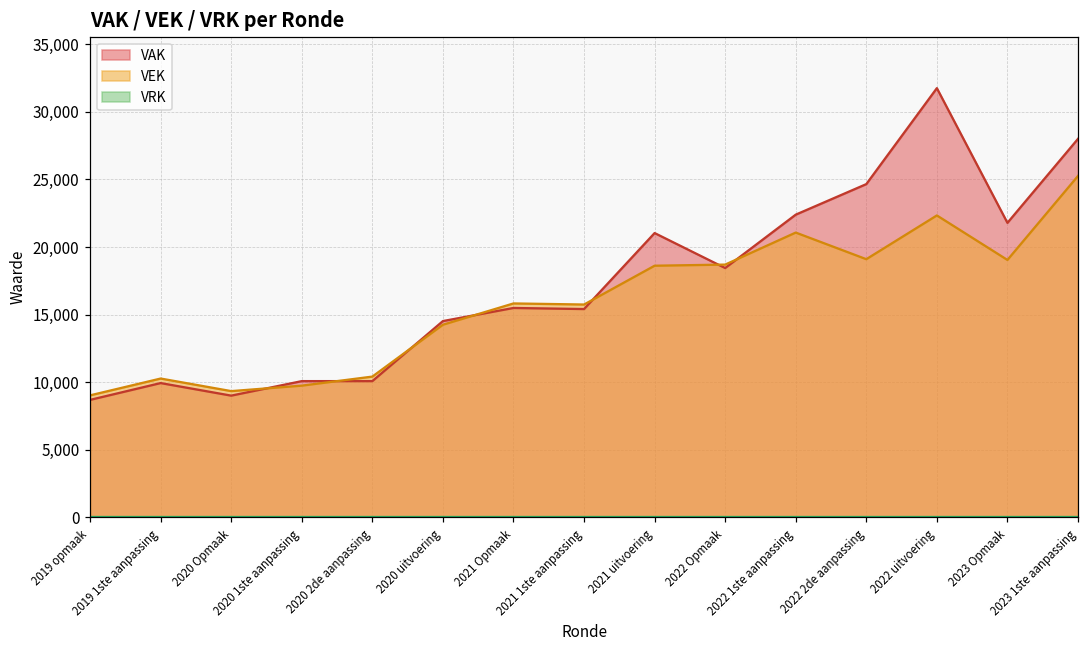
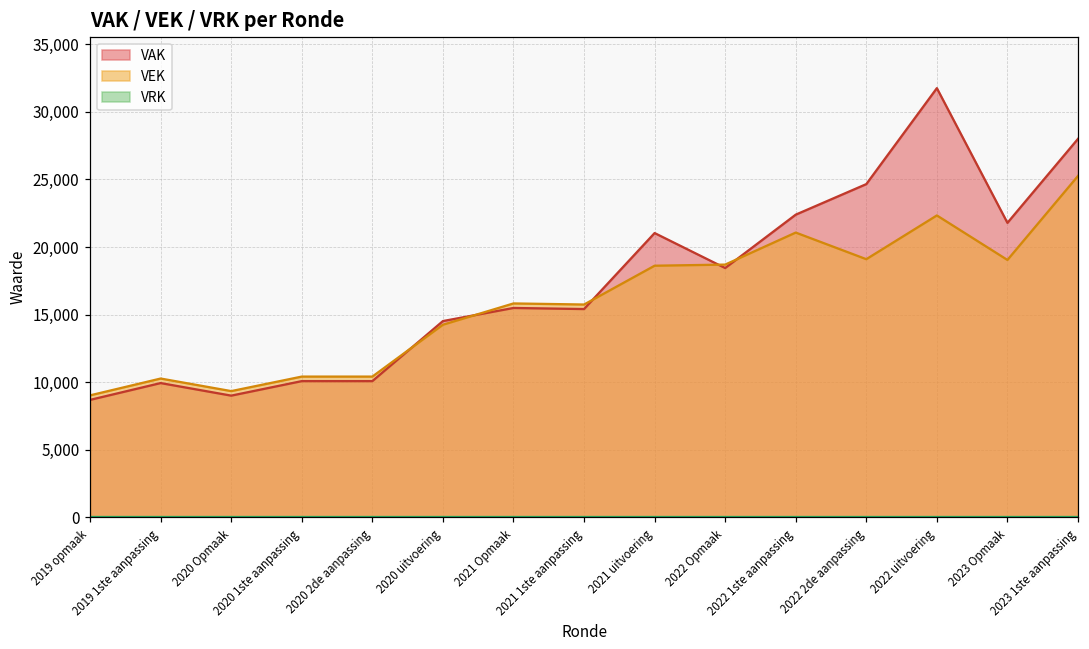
VEK, 2020 1ste aanpassing: 9,700 -> 10,400
